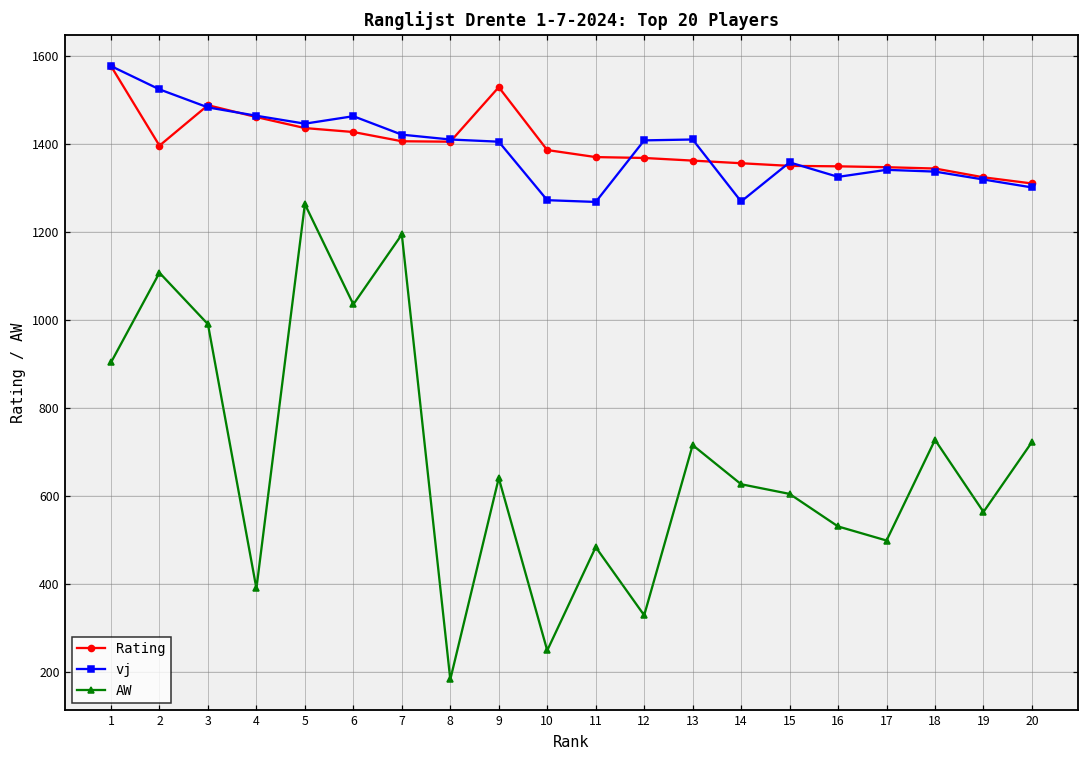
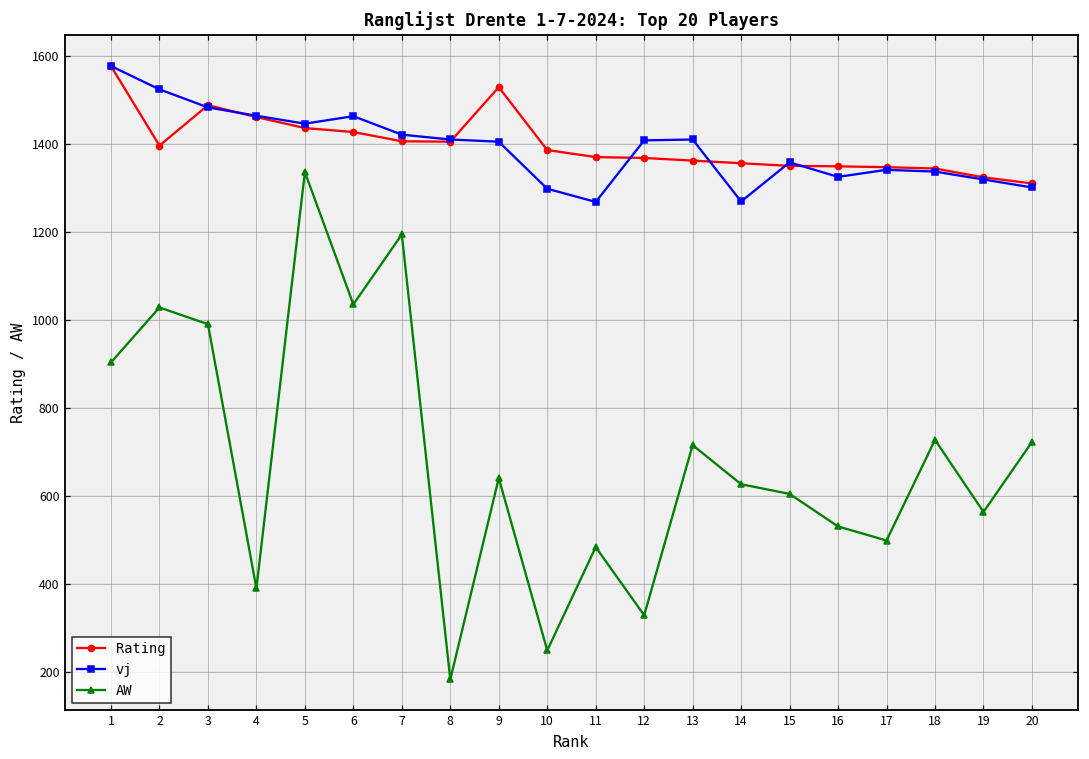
AW, 2: 1110 -> 1030
AW, 5: 1260 -> 1340
vj, 10: 1270 -> 1300
